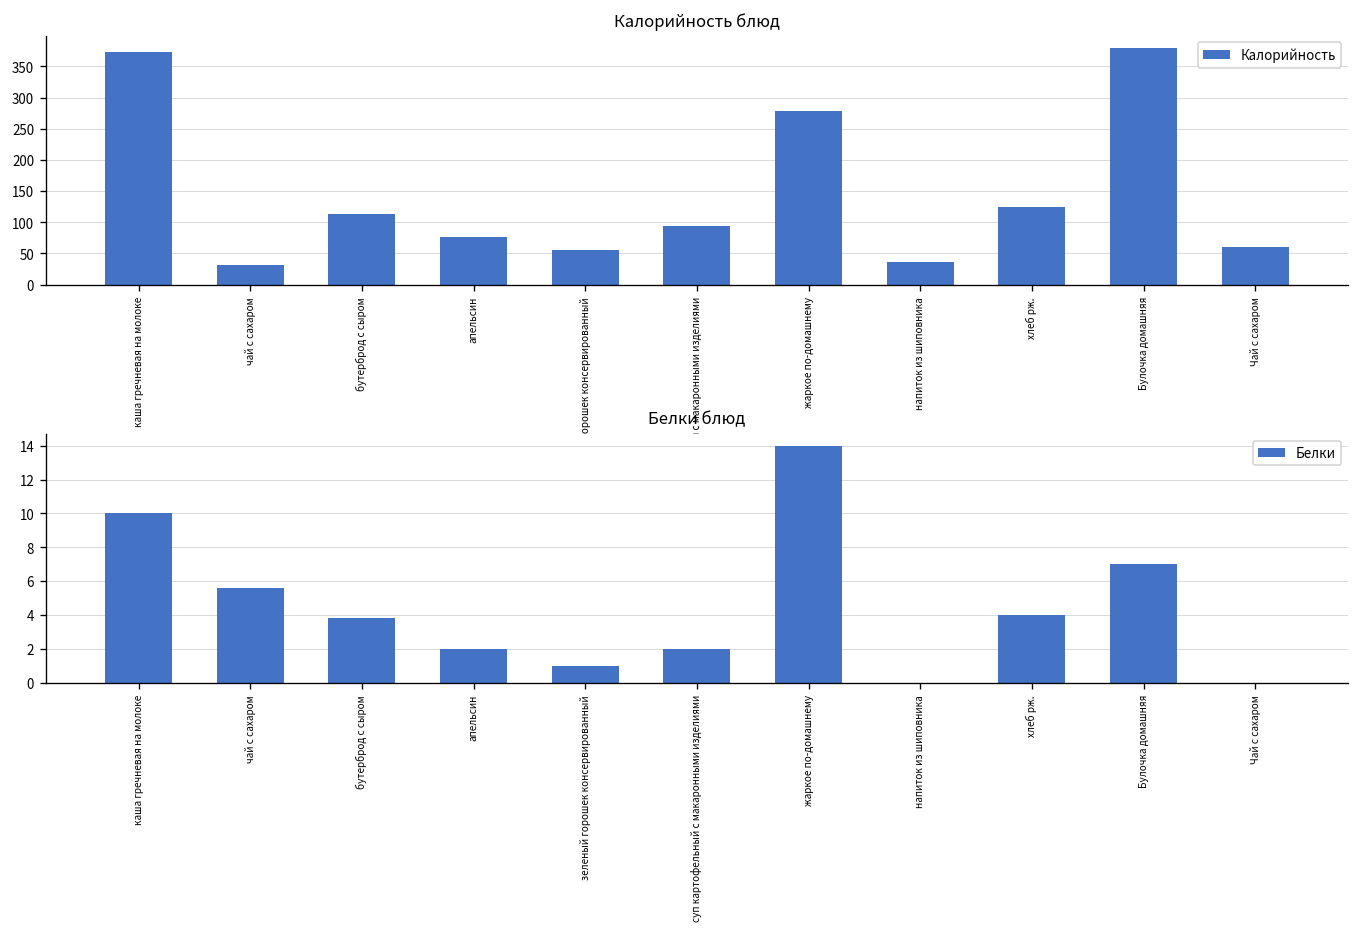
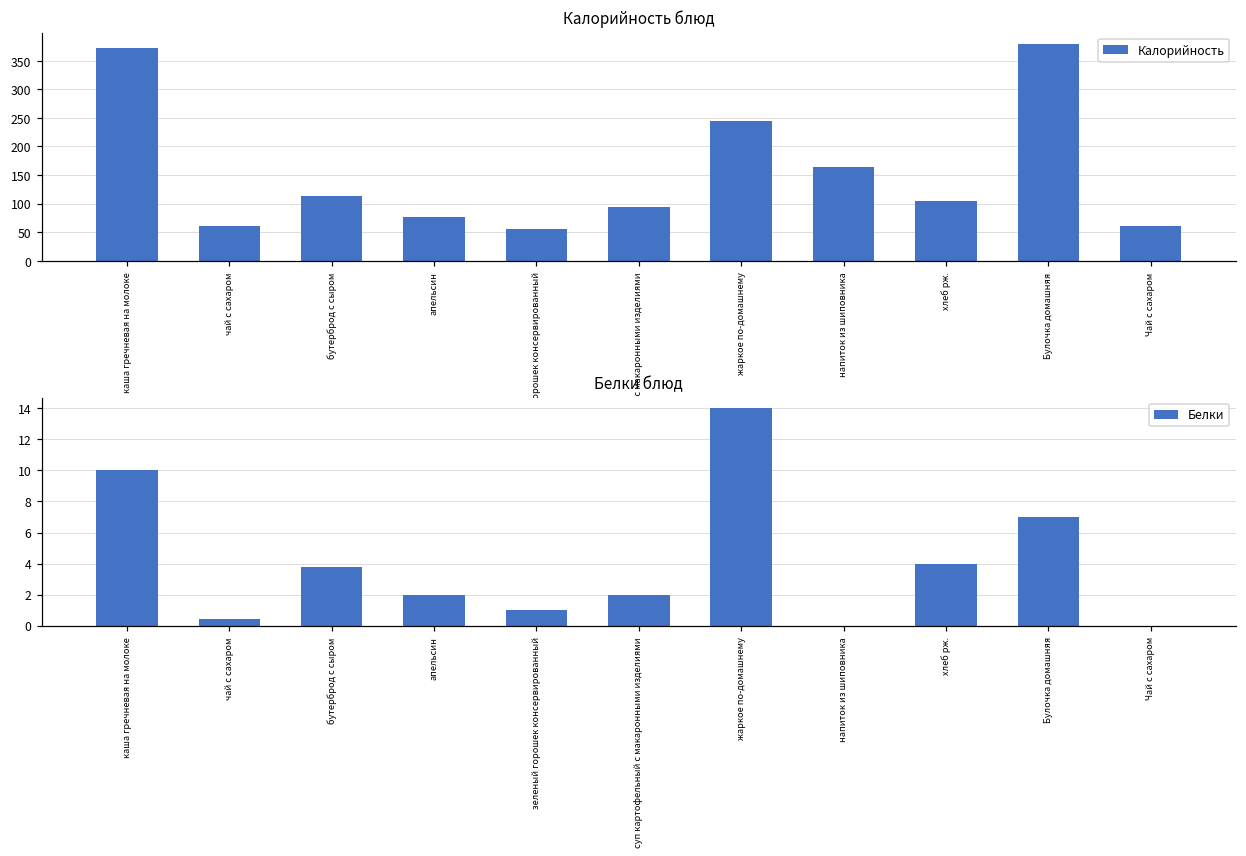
Калорийность блюд, чай с сахаром: 30 -> 60
Калорийность блюд, жаркое по-домашнему: 280 -> 240
Калорийность блюд, напиток из шиповника: 40 -> 160
Калорийность блюд, хлеб рж.: 130 -> 100
Белки блюд, чай с сахаром: 5.6 -> 0.4
